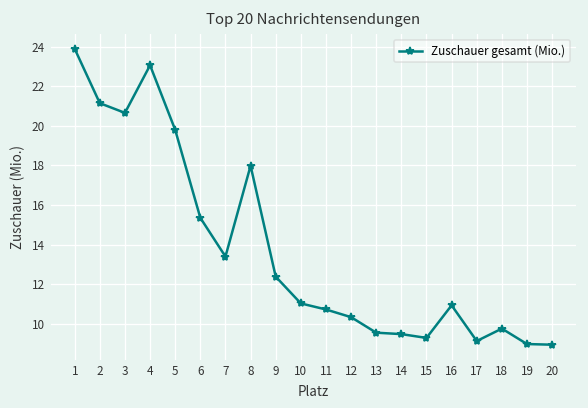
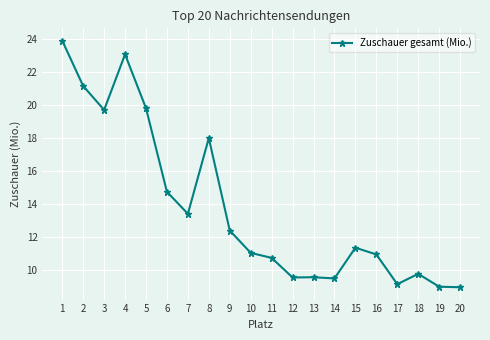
3: 20.7 -> 19.7
6: 15.4 -> 14.7
12: 10.3 -> 9.5
15: 9.3 -> 11.3
